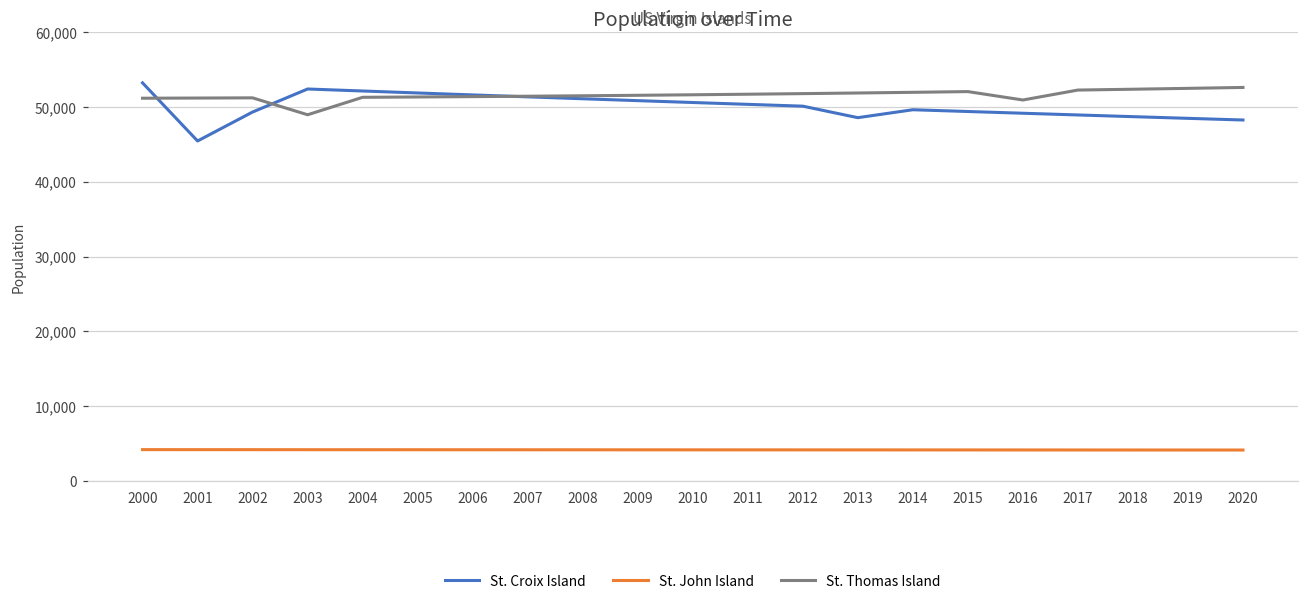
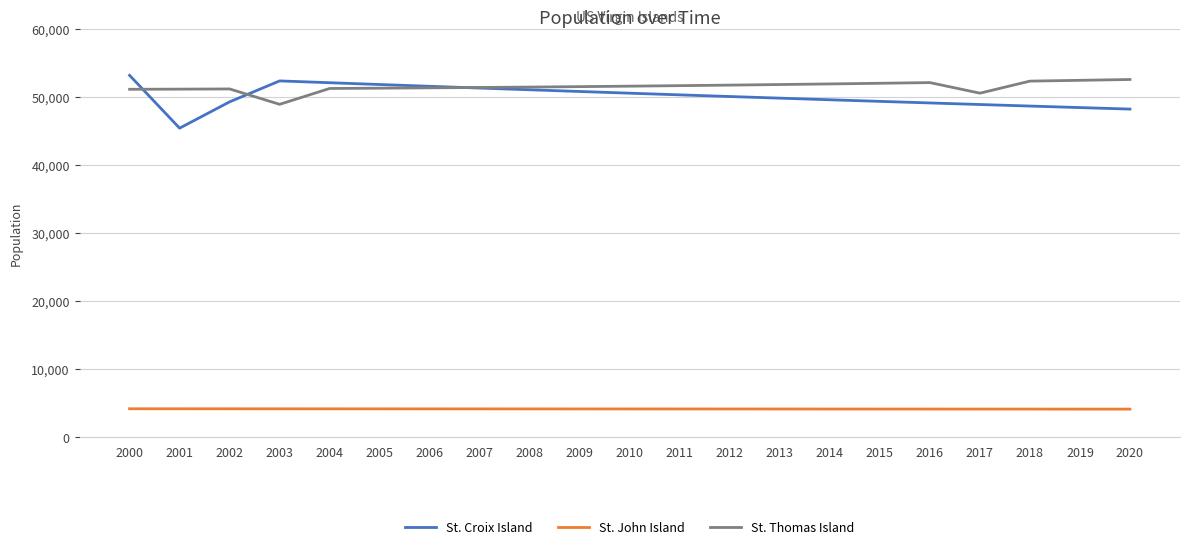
St. Croix Island, 2013: 49,000 -> 50,000
St. Thomas Island, 2016: 51,000 -> 52,000
St. Thomas Island, 2017: 52,000 -> 51,000
